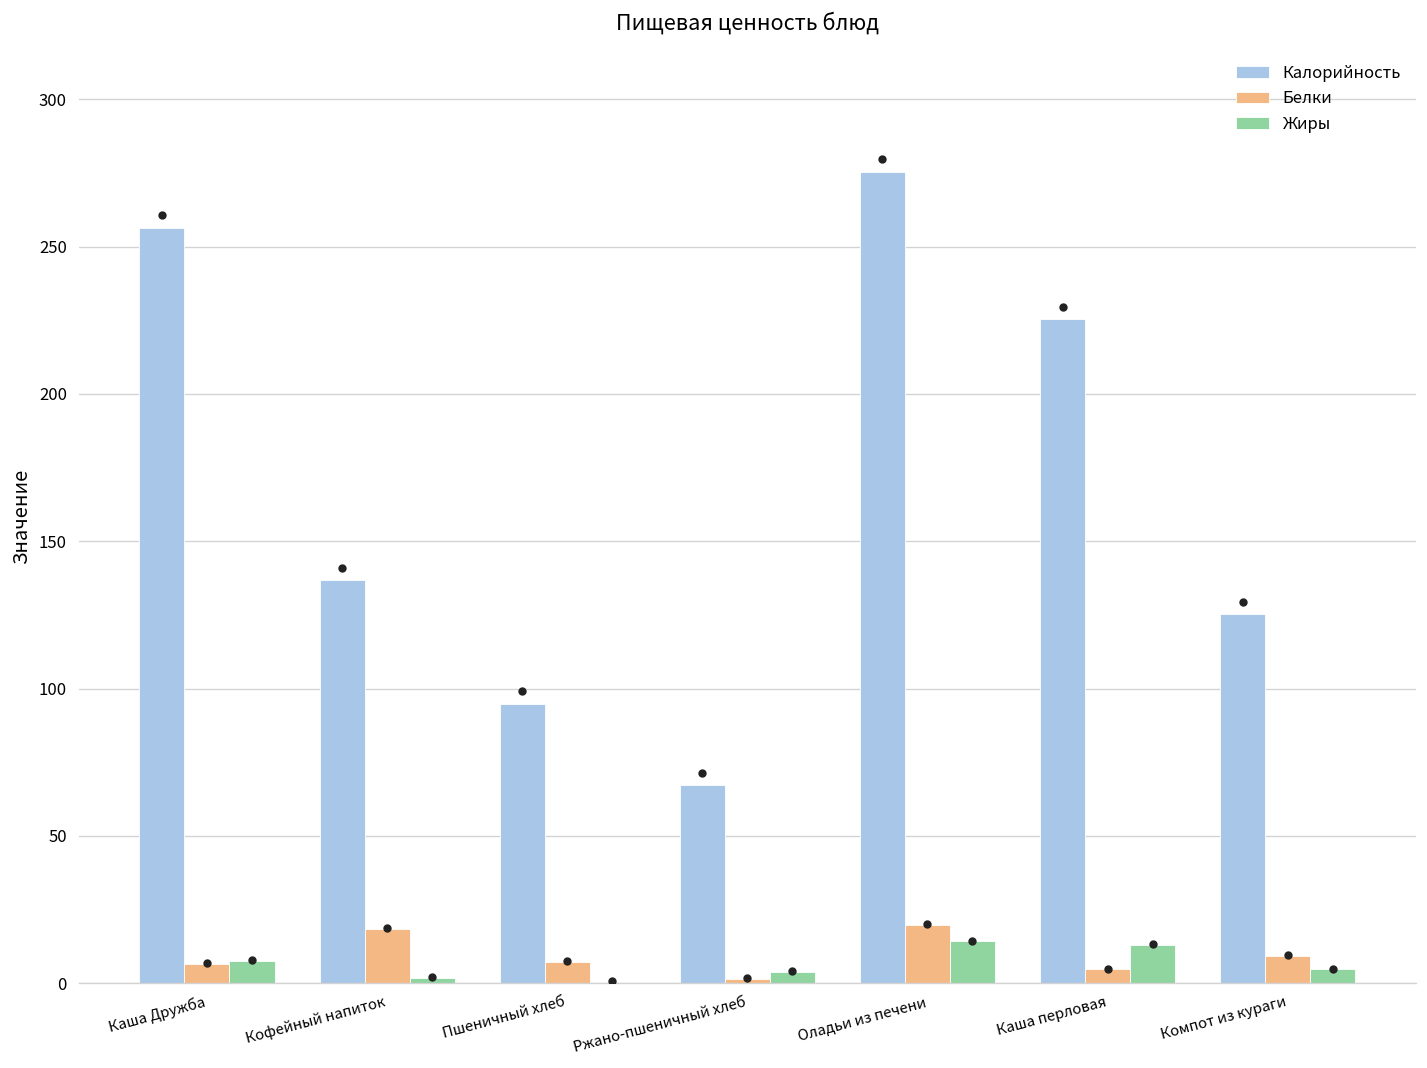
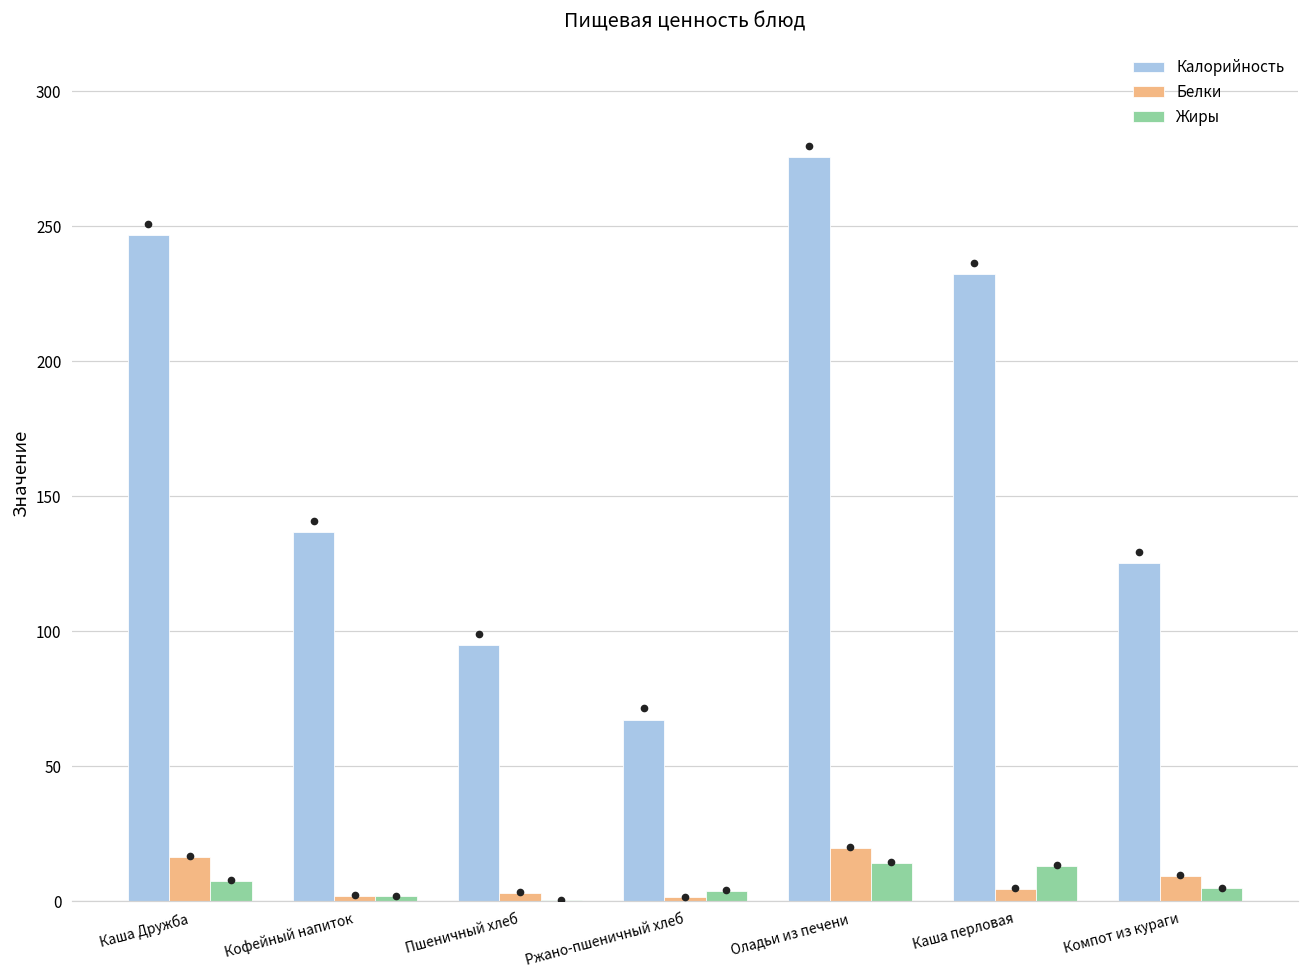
Калорийность, Каша Дружба: 256 -> 247
Белки, Каша Дружба: 6 -> 17
Белки, Кофейный напиток: 19 -> 2
Белки, Пшеничный хлеб: 7 -> 3
Калорийность, Каша перловая: 225 -> 232
